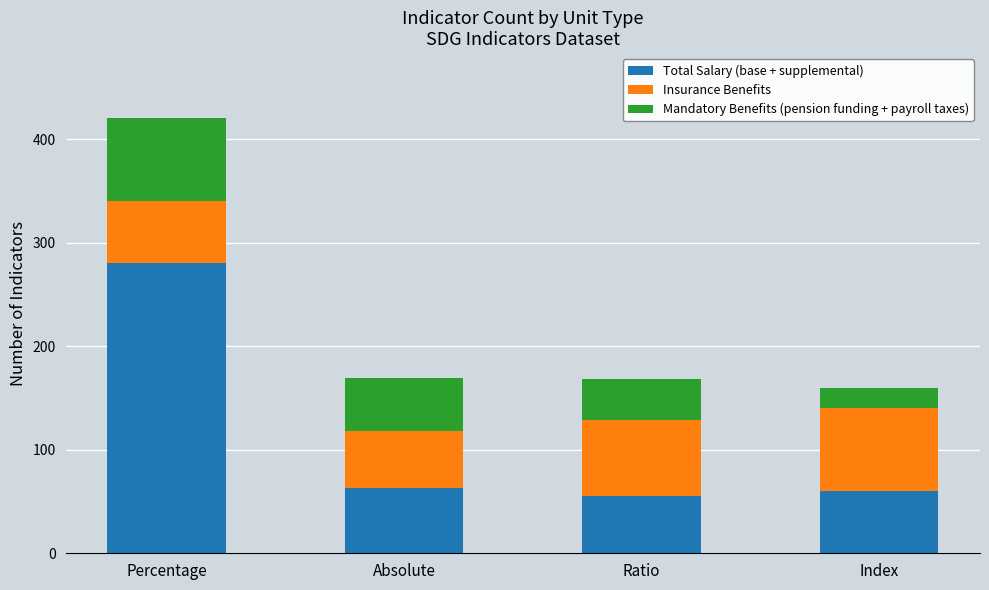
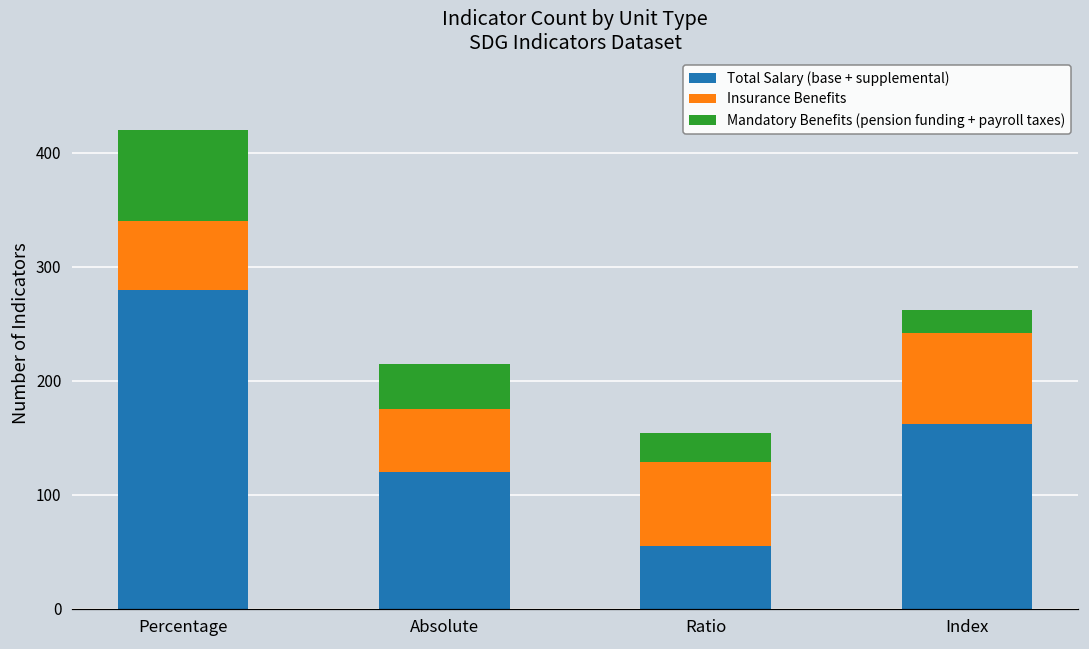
Total Salary (base + supplemental), Absolute: 63 -> 120
Mandatory Benefits (pension funding + payroll taxes), Absolute: 51 -> 40
Mandatory Benefits (pension funding + payroll taxes), Ratio: 39 -> 25
Total Salary (base + supplemental), Index: 60 -> 162
